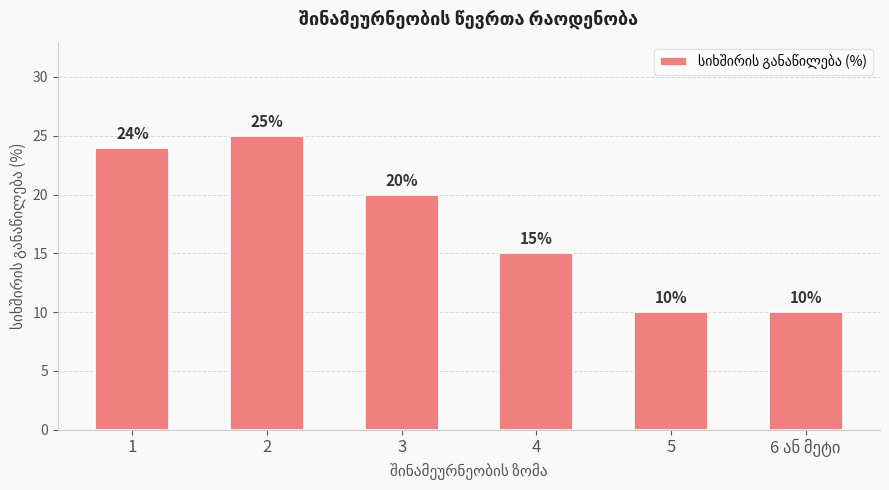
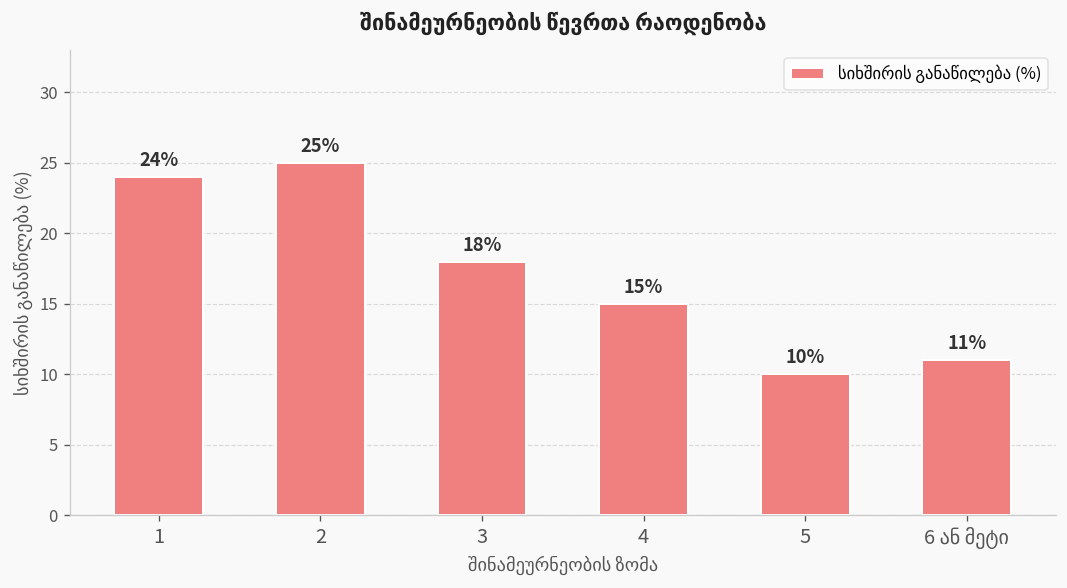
3: 20% -> 18%
6 ან მეტი: 10% -> 11%
